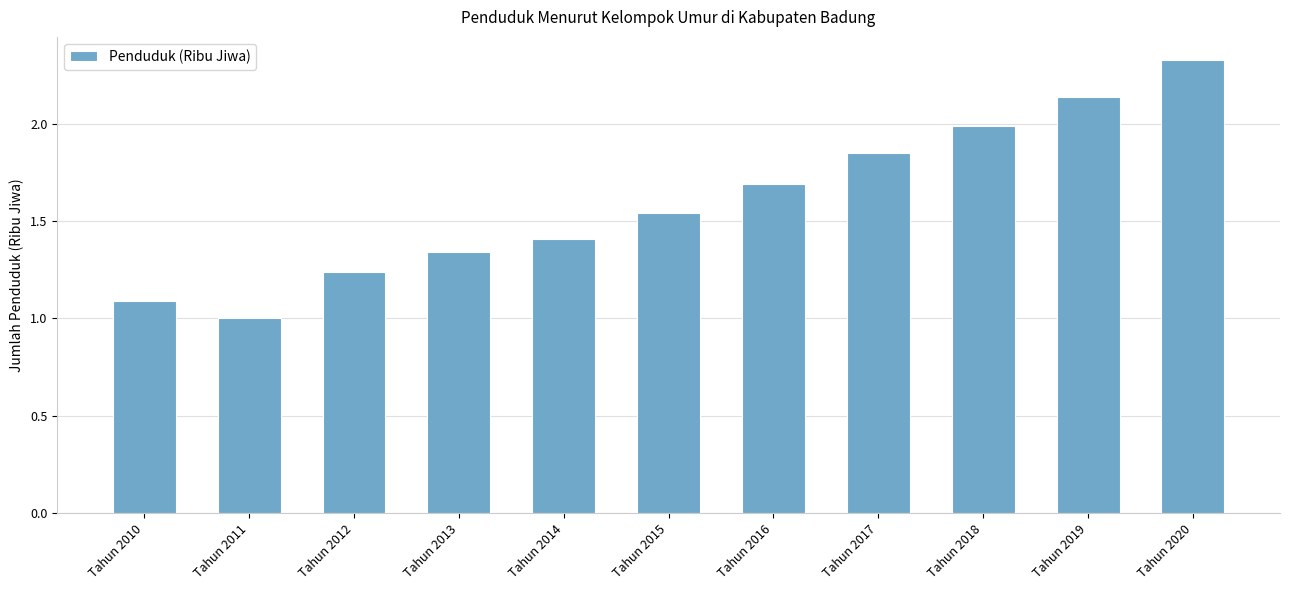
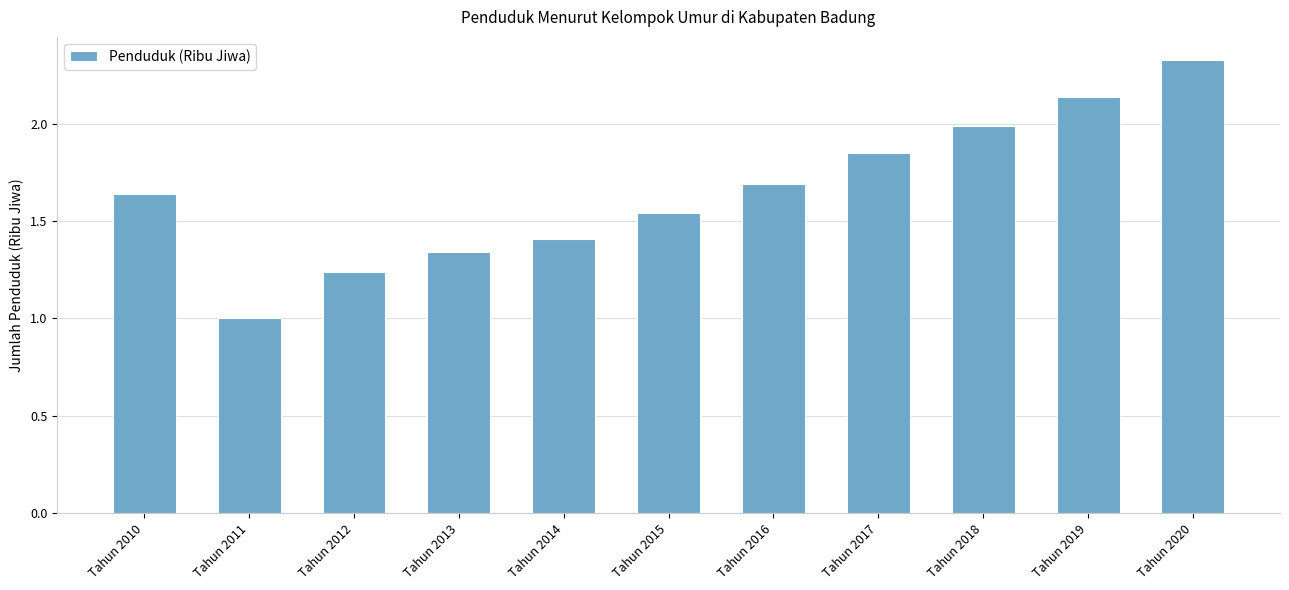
Tahun 2010: 1.09 -> 1.64
